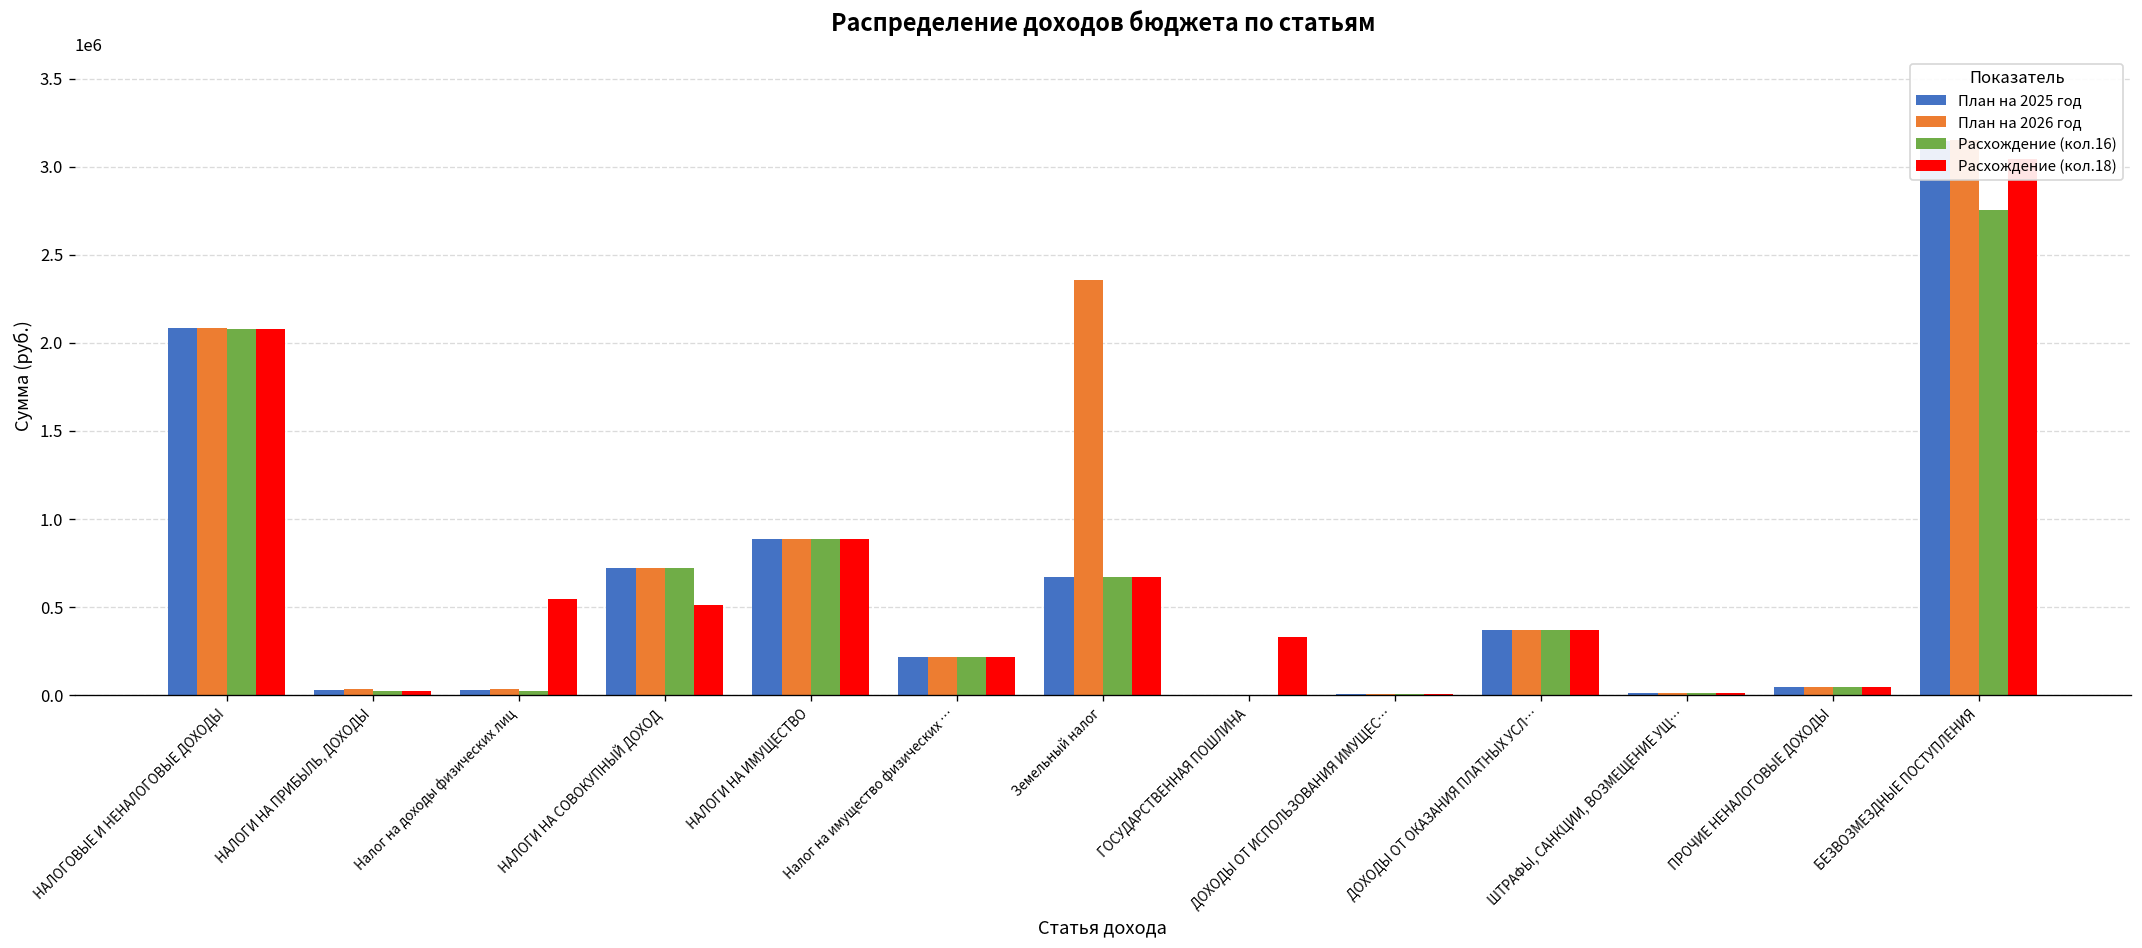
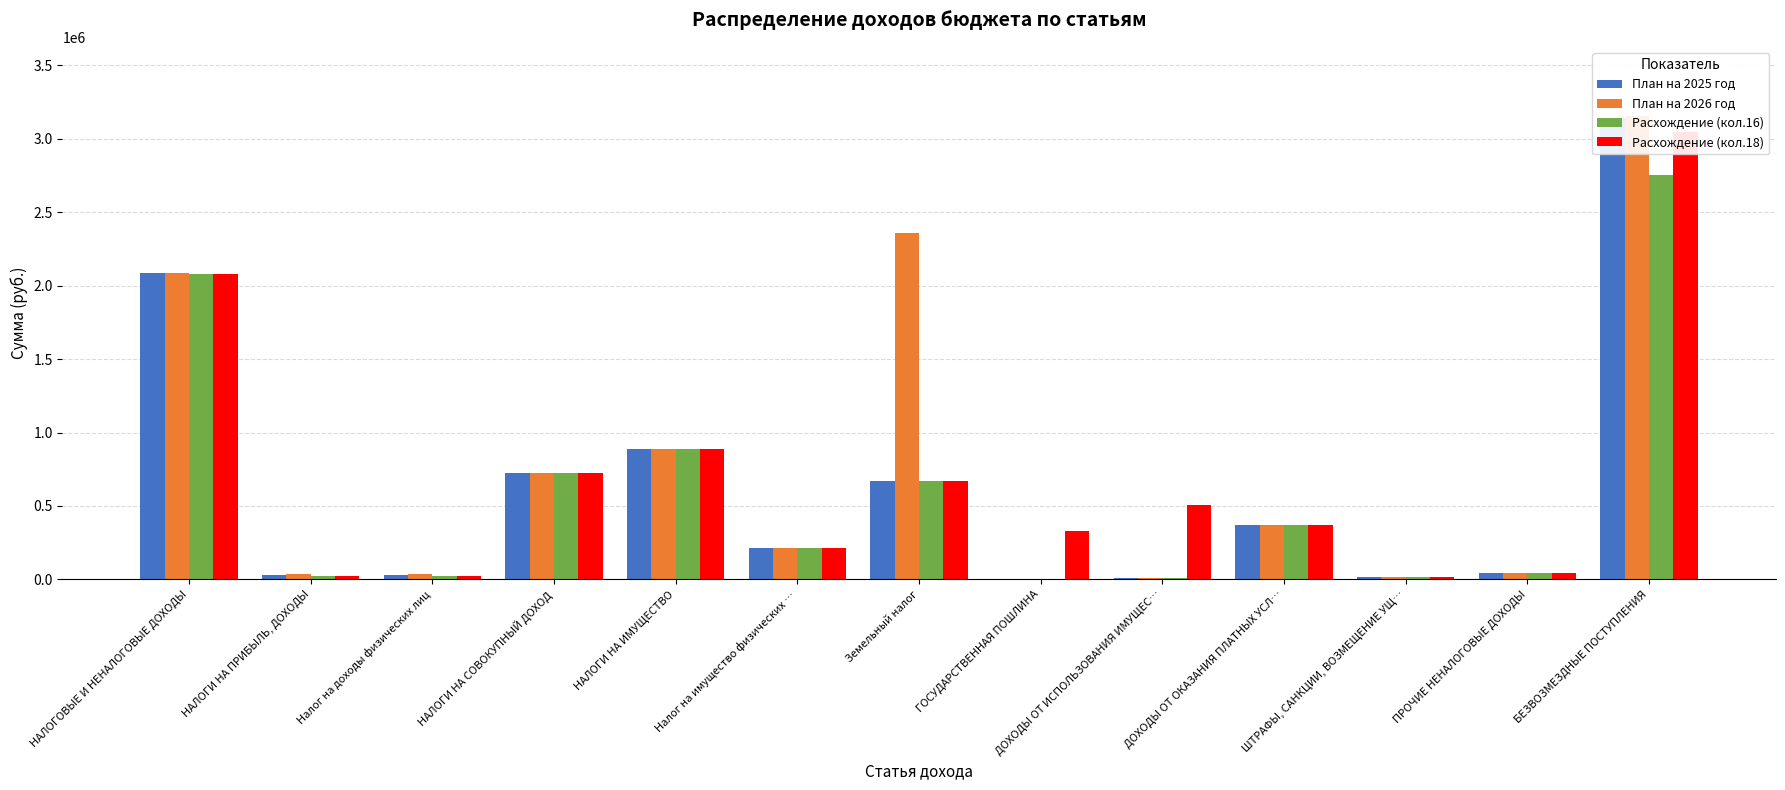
Расхождение (кол.18), Налог на доходы физических лиц: 550000 -> 20000
Расхождение (кол.18), НАЛОГИ НА СОВОКУПНЫЙ ДОХОД: 510000 -> 720000
Расхождение (кол.18), ДОХОДЫ ОТ ИСПОЛЬЗОВАНИЯ ИМУЩЕС…: 10000 -> 500000
